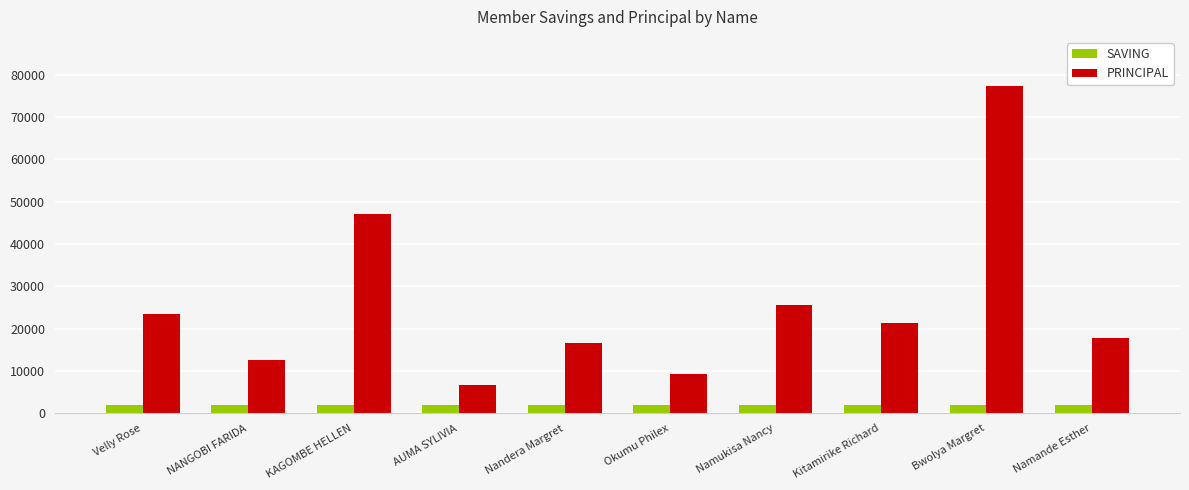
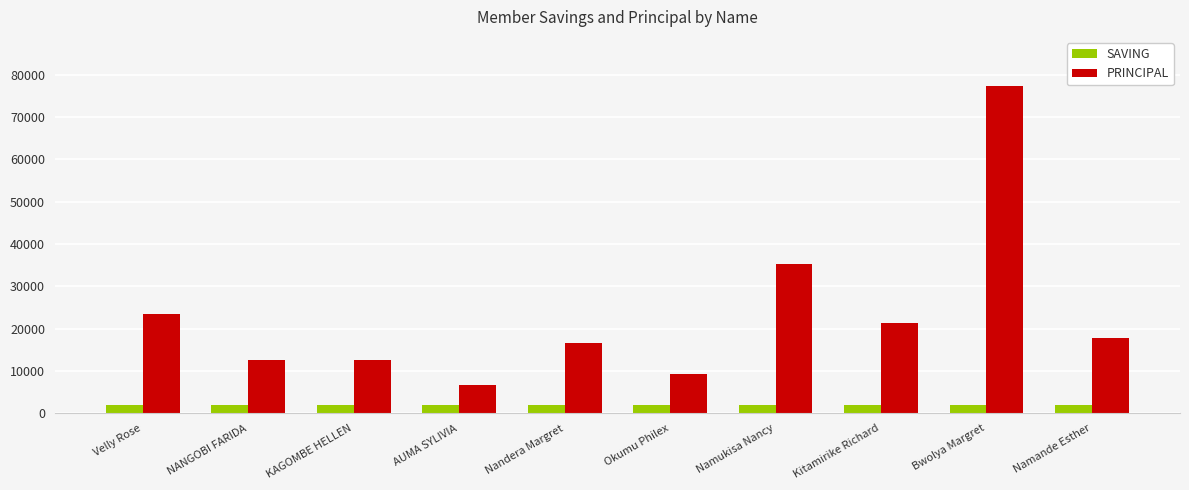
PRINCIPAL, KAGOMBE HELLEN: 47000 -> 13000
PRINCIPAL, Namukisa Nancy: 26000 -> 35000
